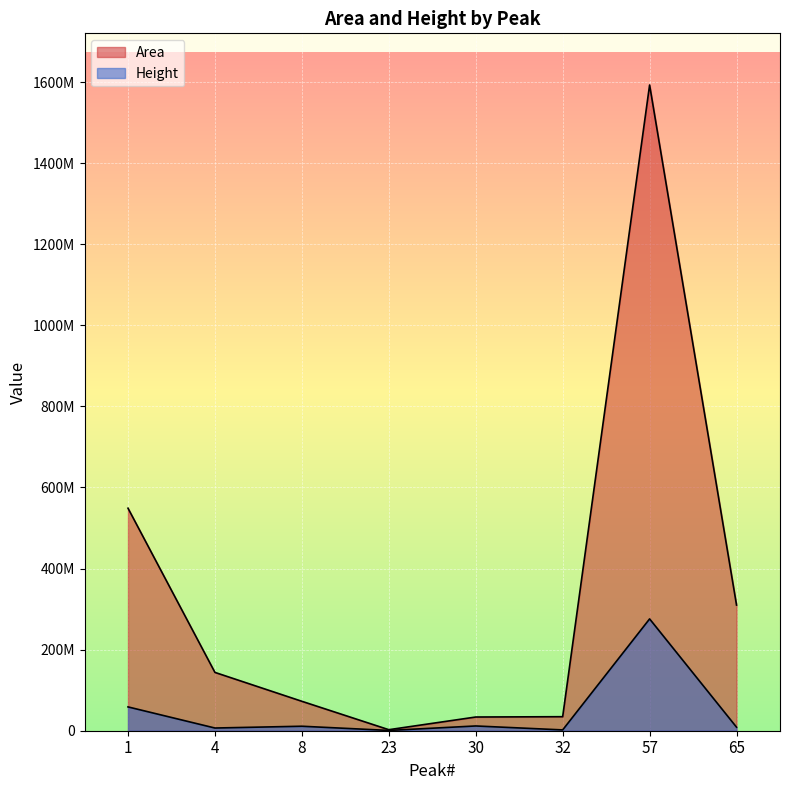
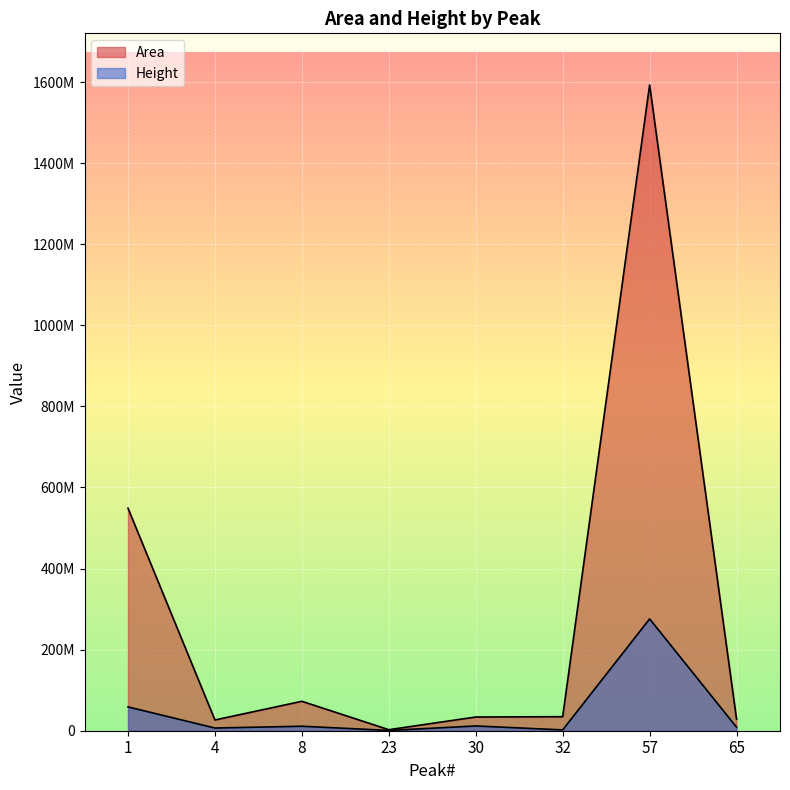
Area, 4: 140000000 -> 30000000
Area, 65: 310000000 -> 30000000
